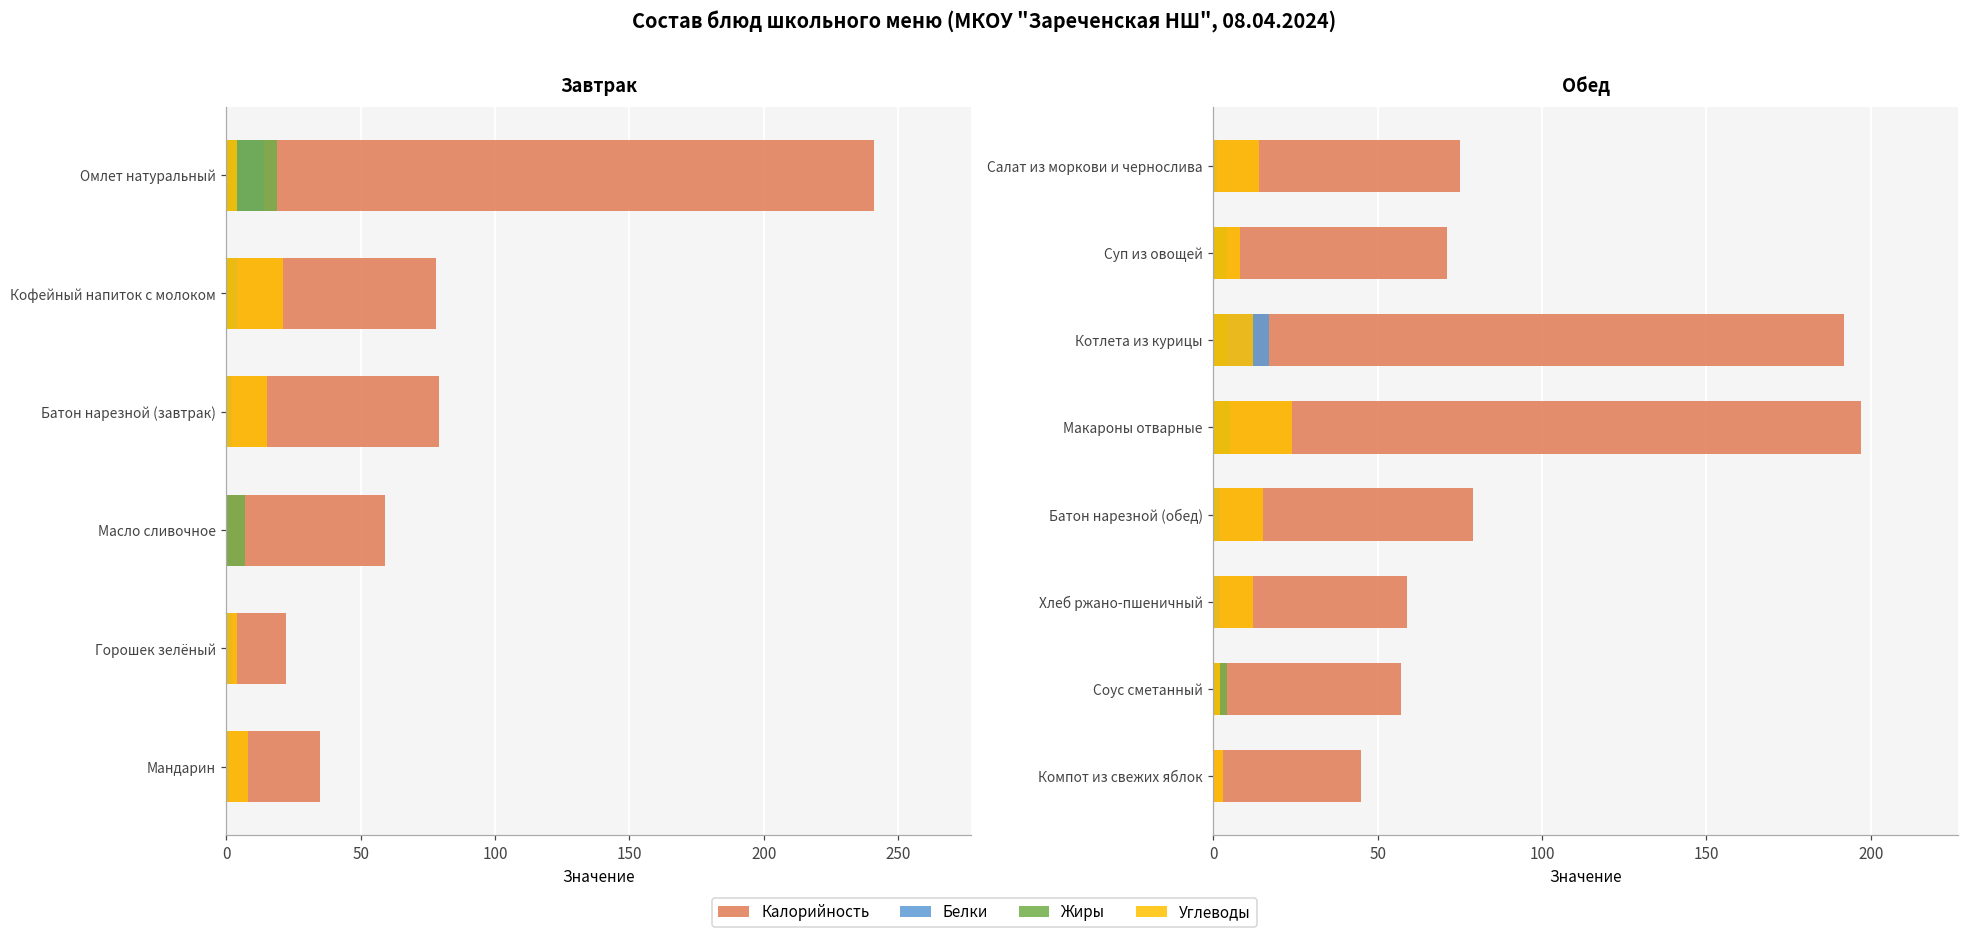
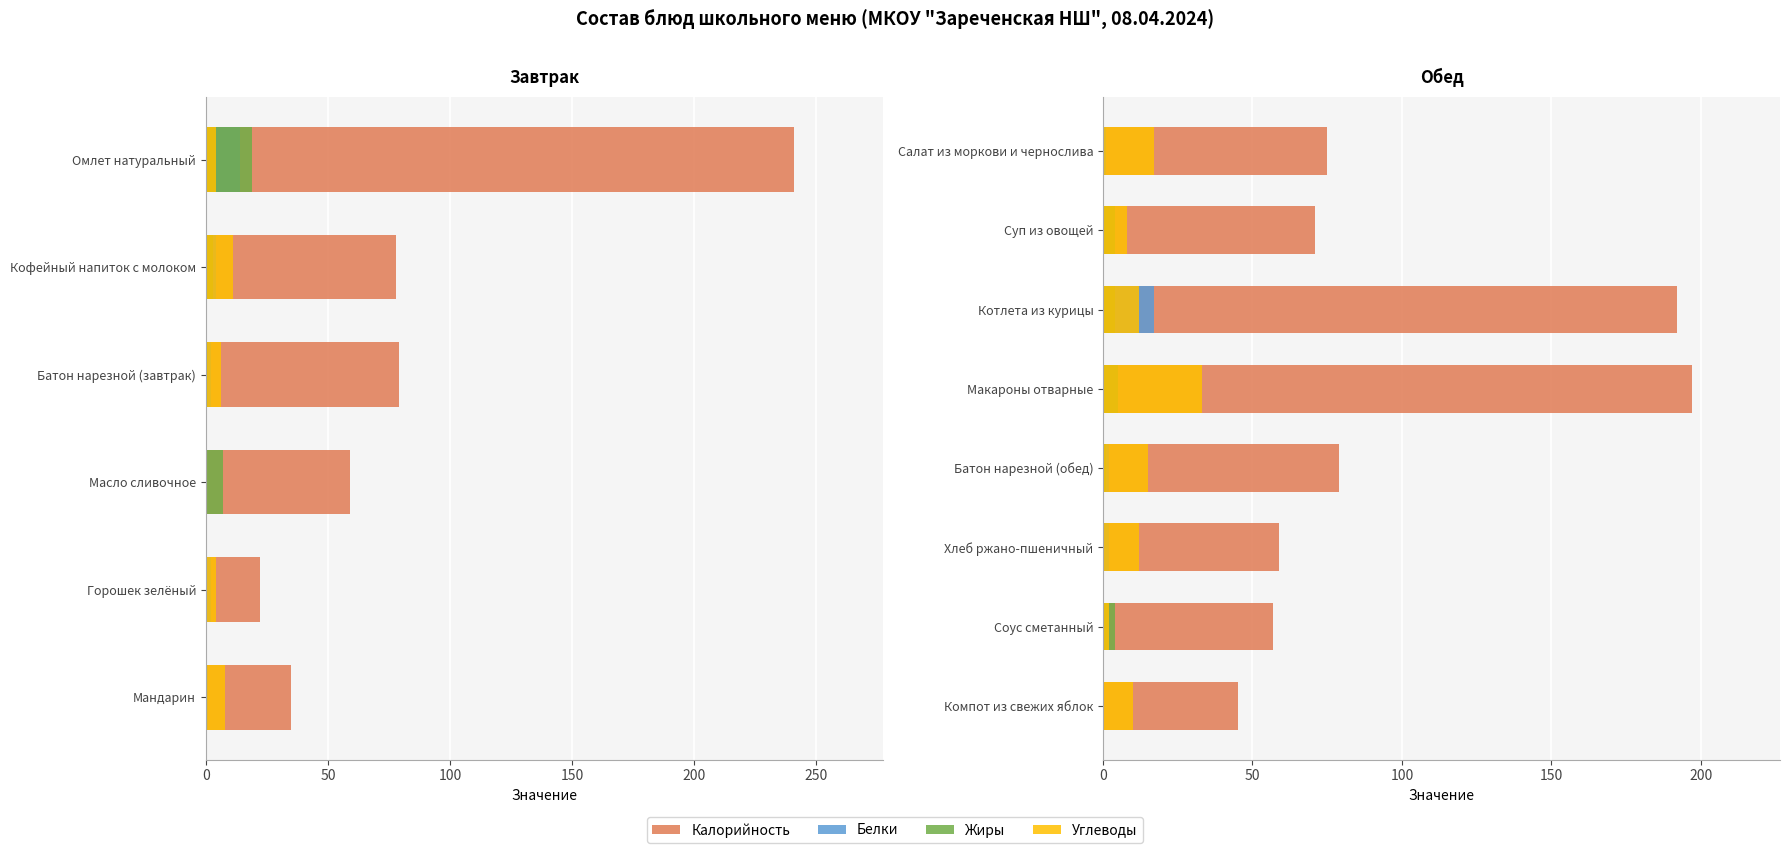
Завтрак, Углеводы, Кофейный напиток с молоком: 21 -> 11
Завтрак, Углеводы, Батон нарезной (завтрак): 15 -> 6
Обед, Углеводы, Салат из моркови и чернослива: 14 -> 17
Обед, Углеводы, Макароны отварные: 24 -> 33
Обед, Углеводы, Компот из свежих яблок: 3 -> 10
